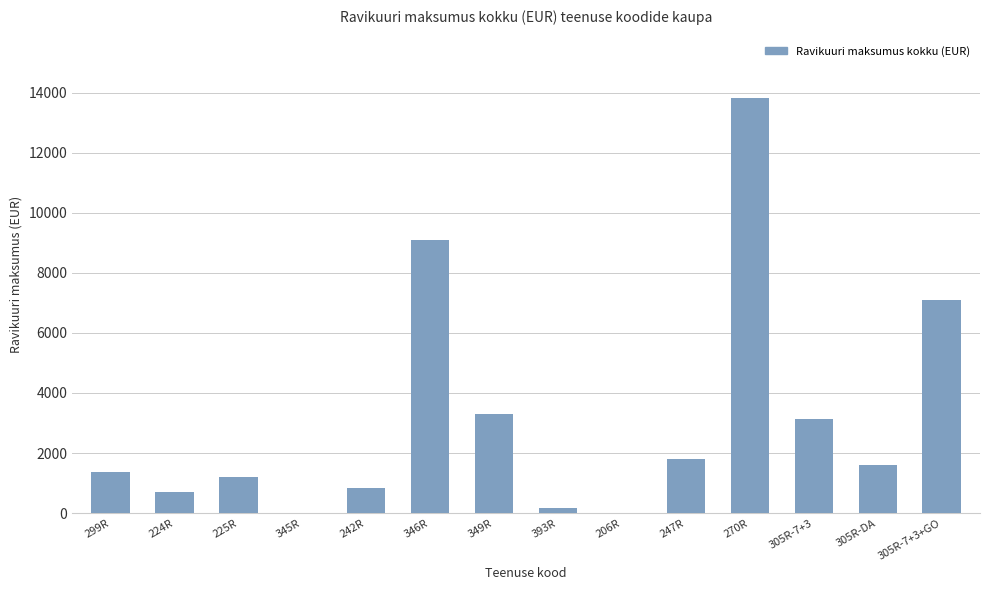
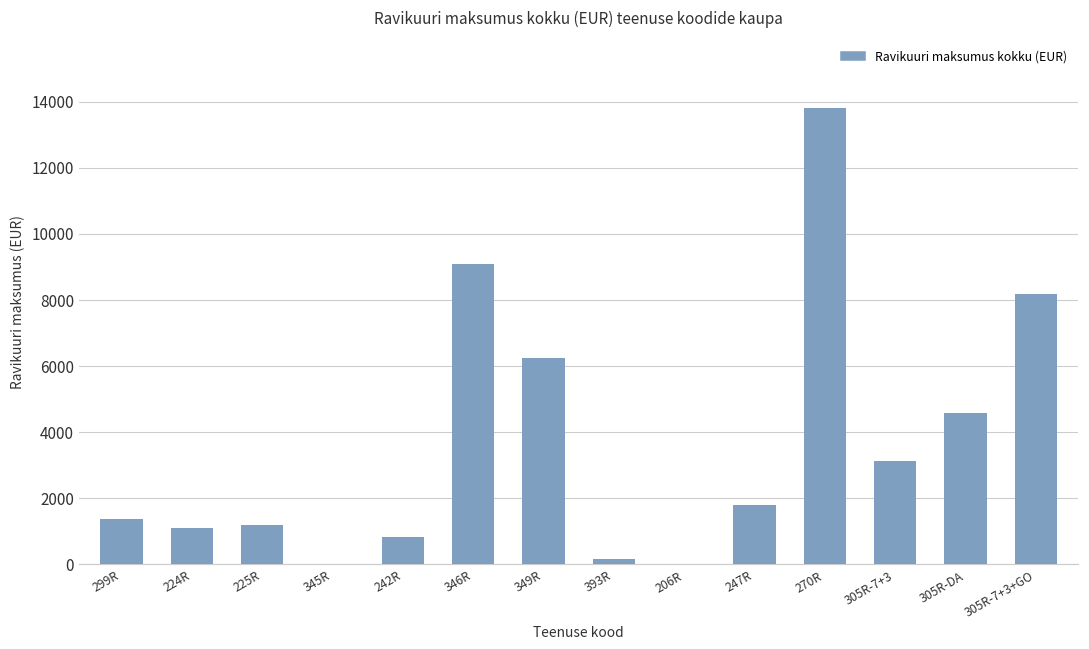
224R: 700 -> 1100
349R: 3300 -> 6300
305R-DA: 1600 -> 4600
305R-7+3+GO: 7100 -> 8200
